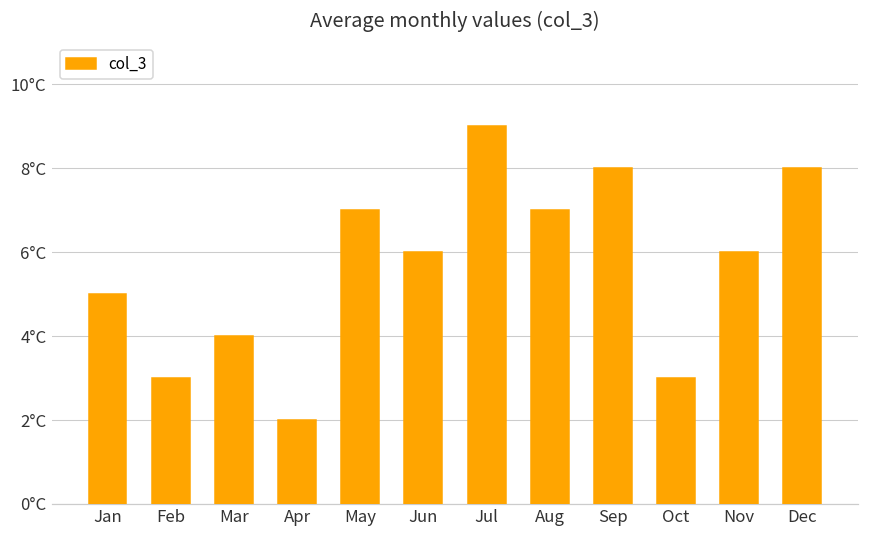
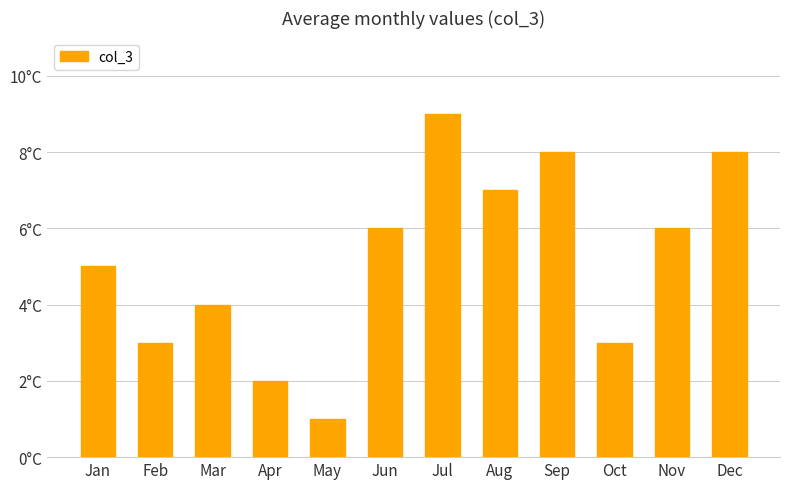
May: 7°C -> 1°C
